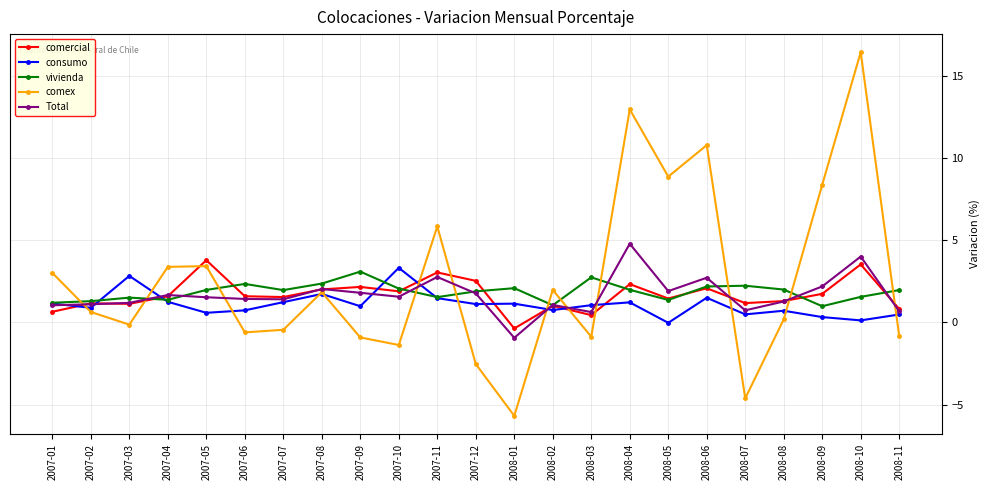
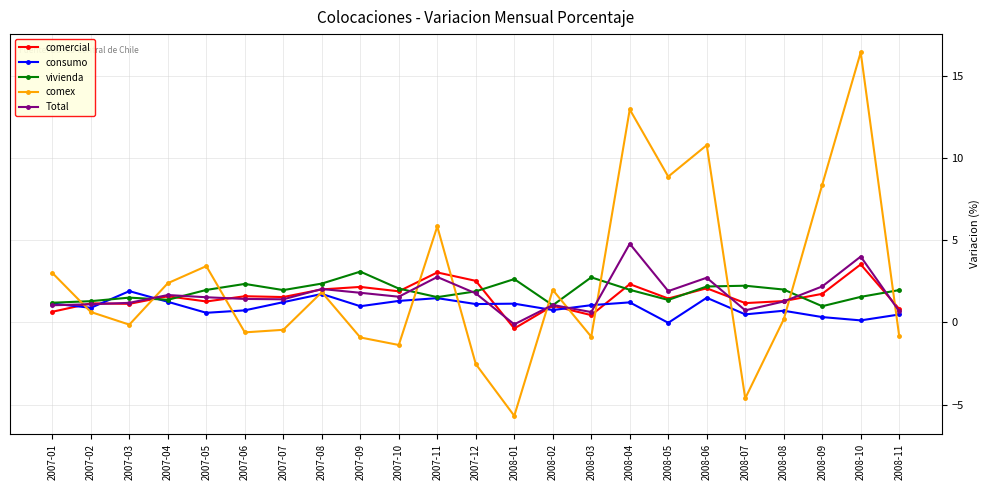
consumo, 2007-03: 2.8 -> 1.9
comex, 2007-04: 3.4 -> 2.4
comercial, 2007-05: 3.8 -> 1.3
consumo, 2007-10: 3.3 -> 1.3
vivienda, 2008-01: 2.1 -> 2.6
Total, 2008-01: -0.9 -> -0.1
